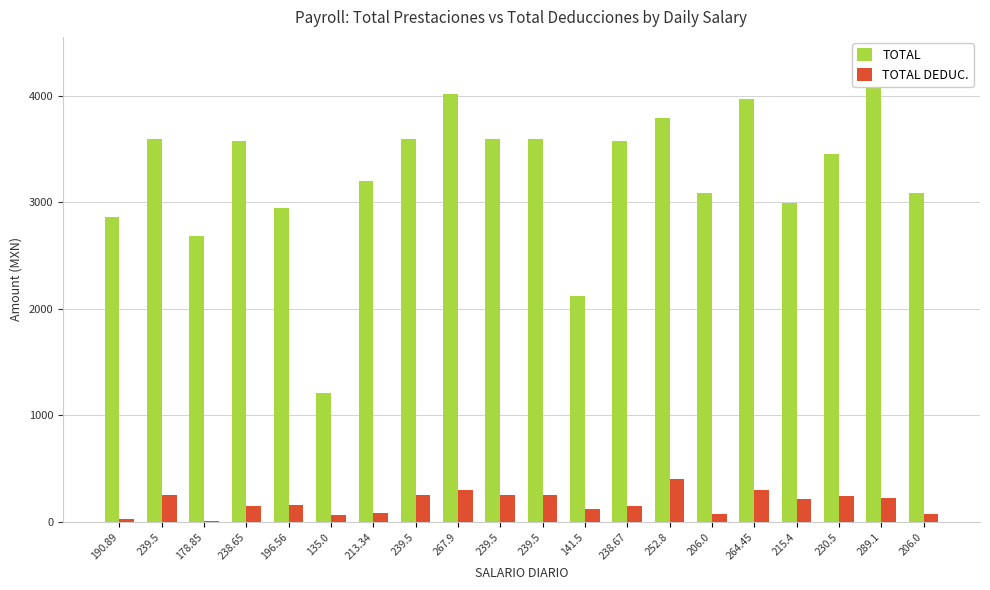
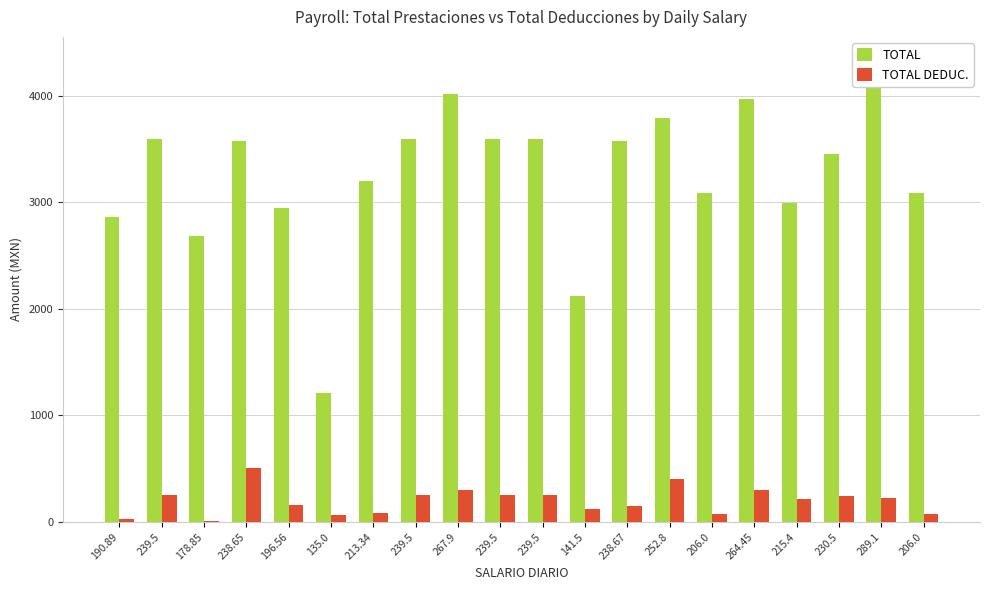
TOTAL DEDUC., 238.65: 150 -> 510
